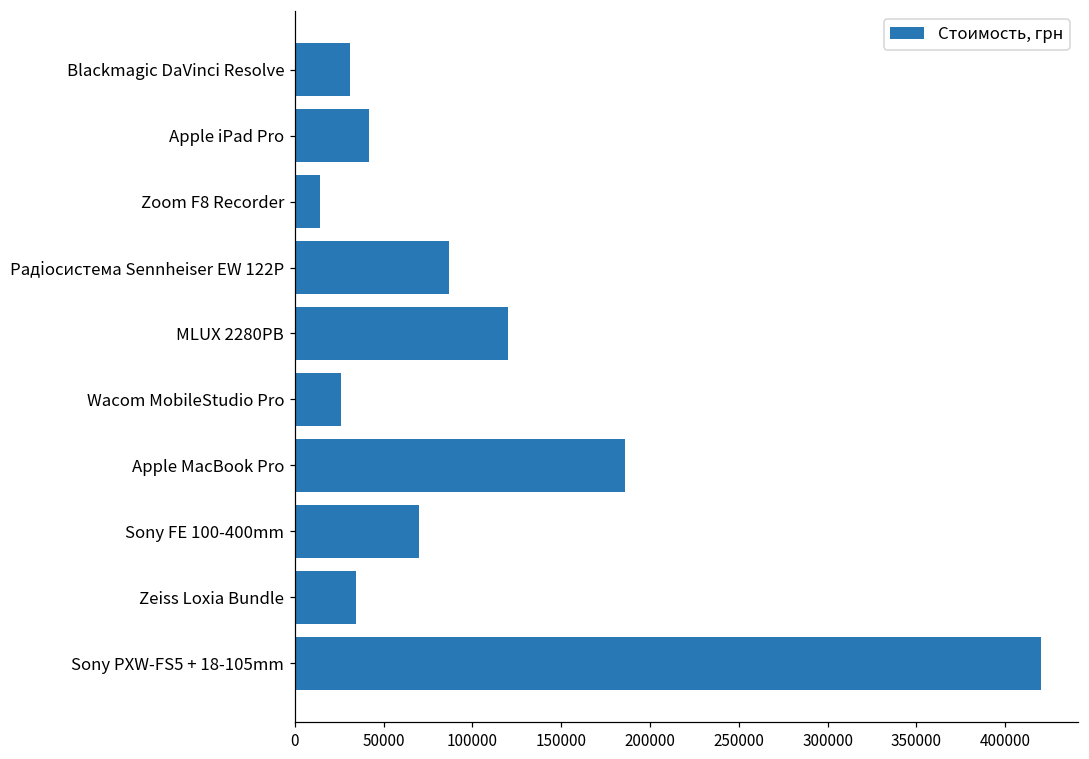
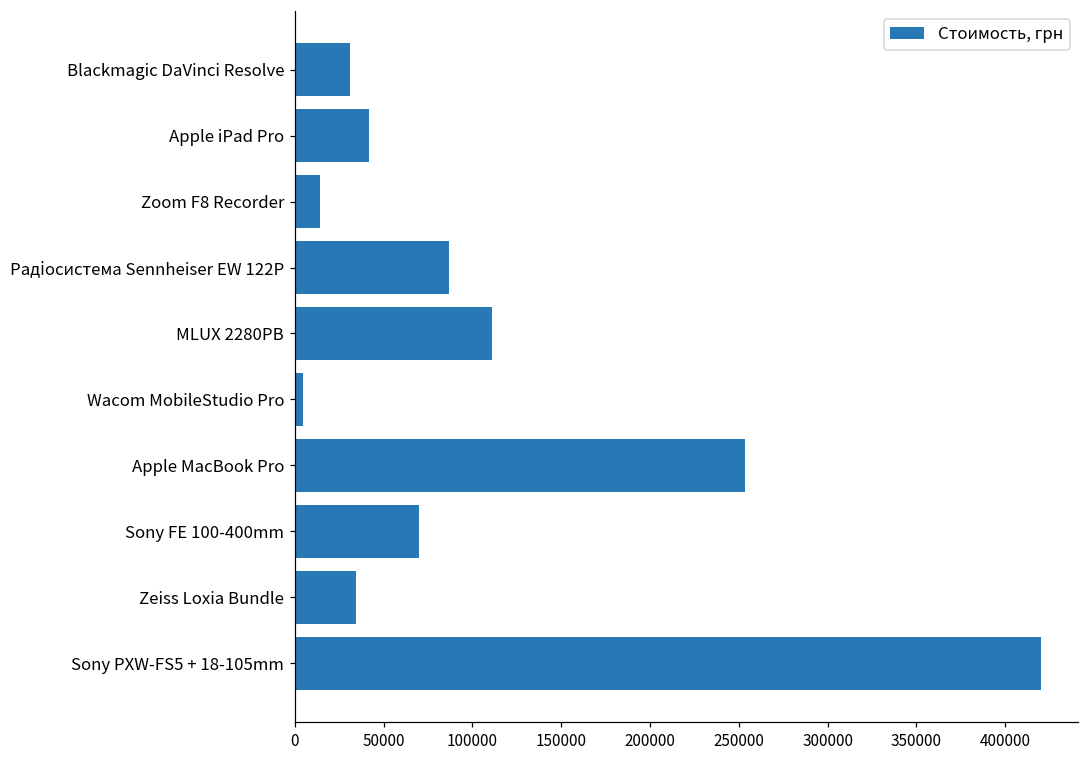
MLUX 2280PB: 120000 -> 111000
Wacom MobileStudio Pro: 26000 -> 4000
Apple MacBook Pro: 186000 -> 253000
